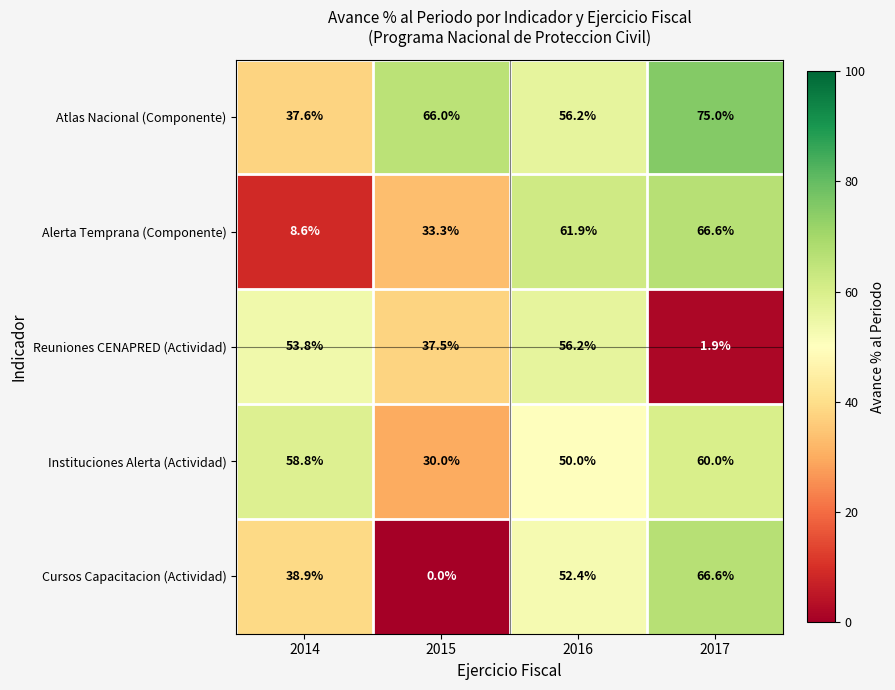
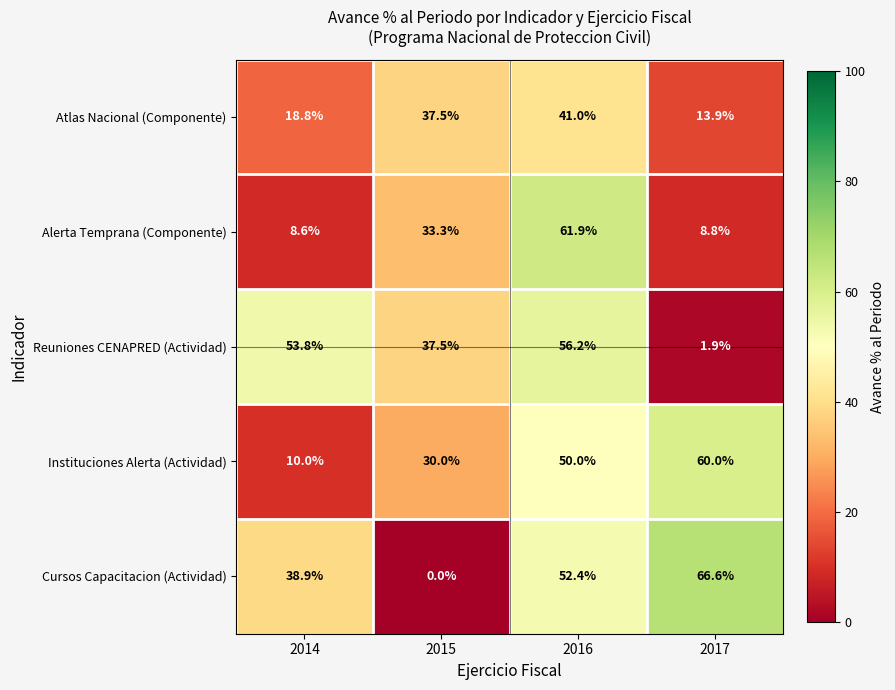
Atlas Nacional (Componente), 2014: 37.6% -> 18.8%
Atlas Nacional (Componente), 2015: 66.0% -> 37.5%
Atlas Nacional (Componente), 2016: 56.2% -> 41.0%
Atlas Nacional (Componente), 2017: 75.0% -> 13.9%
Alerta Temprana (Componente), 2017: 66.6% -> 8.8%
Instituciones Alerta (Actividad), 2014: 58.8% -> 10.0%
